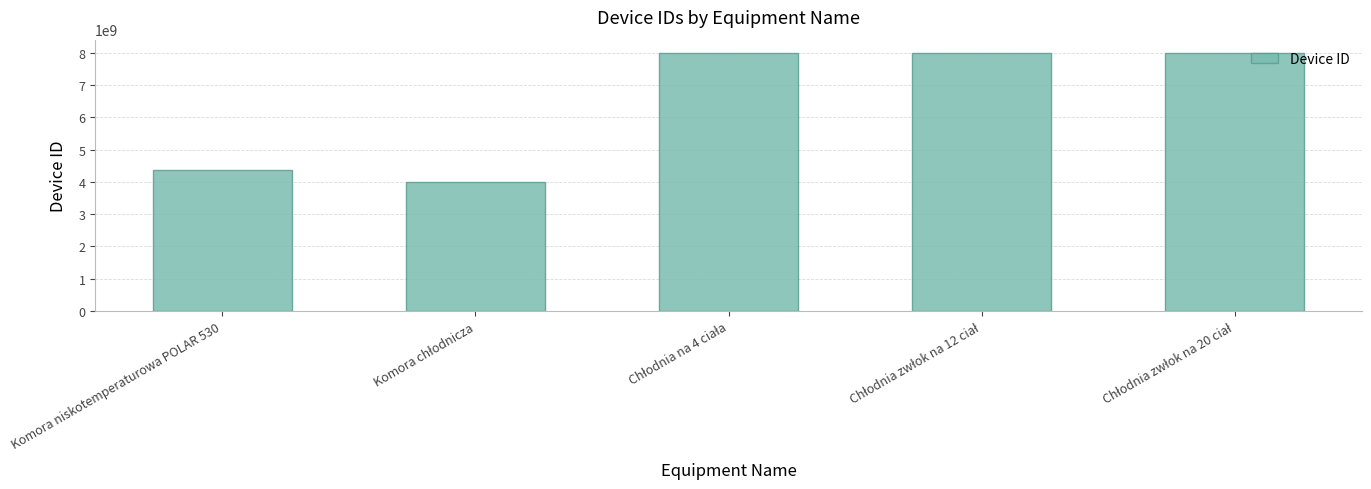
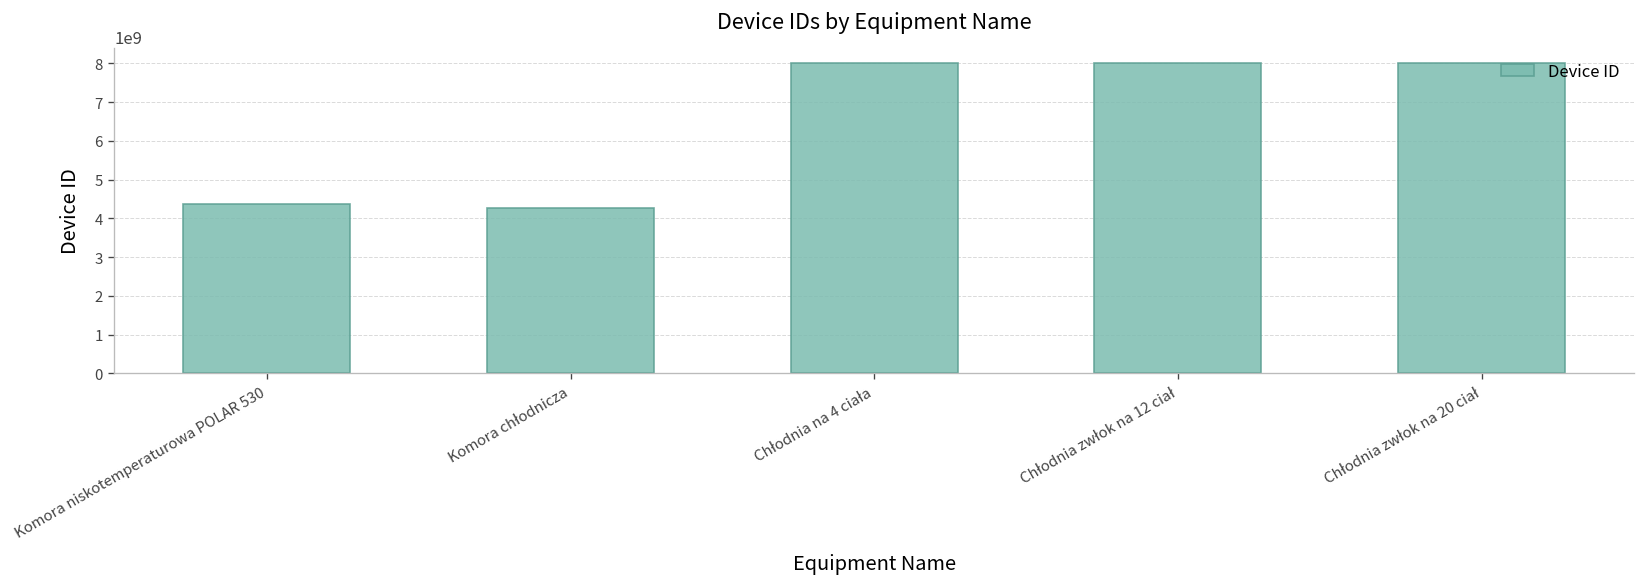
Komora chłodnicza: 4000000000 -> 4300000000
